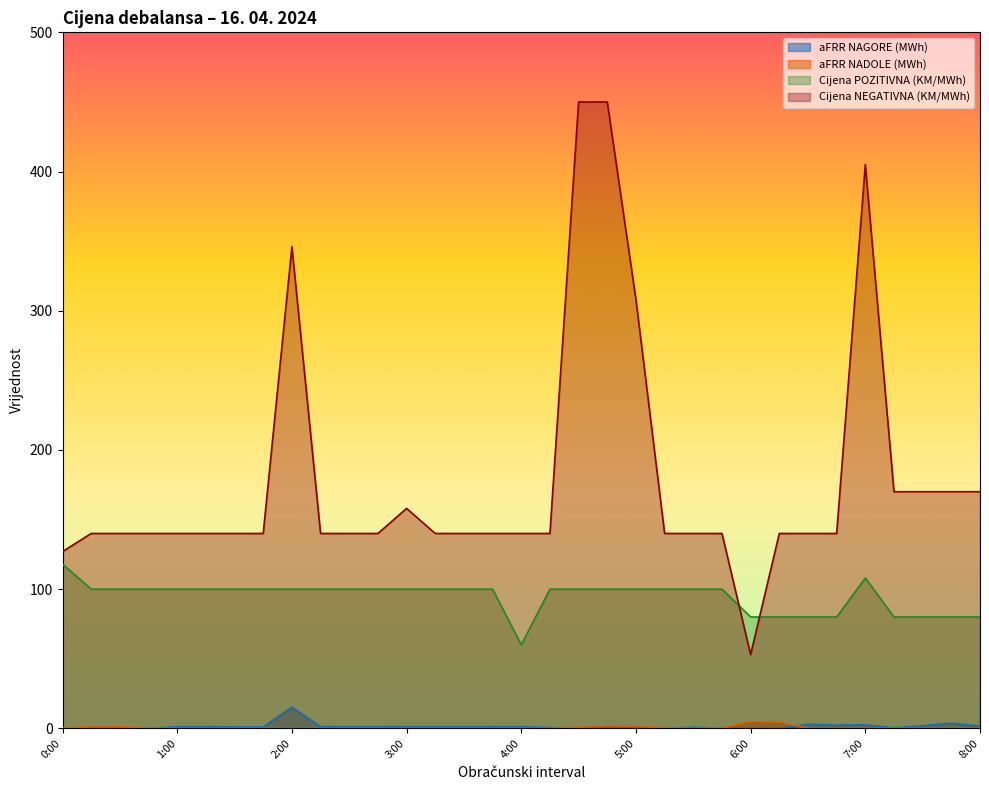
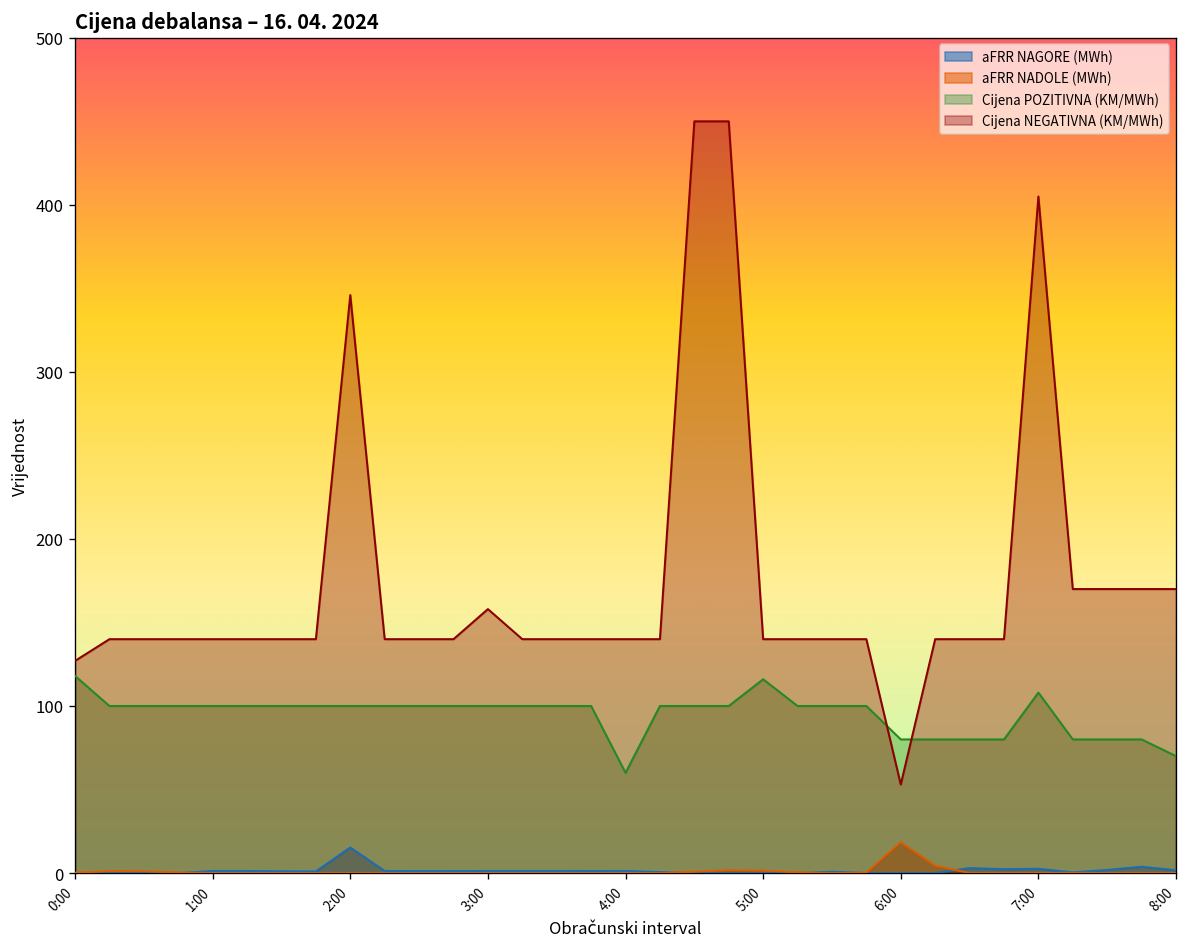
Cijena POZITIVNA (KM/MWh), 5:00: 100 -> 116
Cijena NEGATIVNA (KM/MWh), 5:00: 308 -> 140
aFRR NADOLE (MWh), 6:00: 5 -> 18
Cijena POZITIVNA (KM/MWh), 8:00: 80 -> 70
